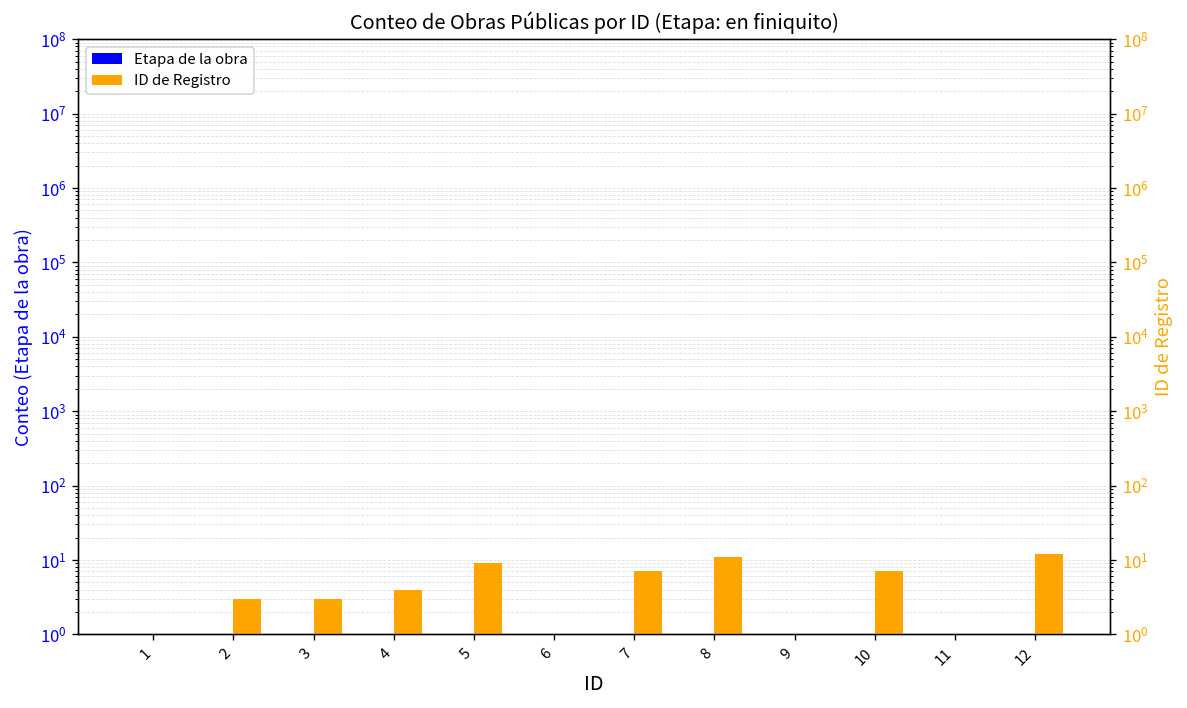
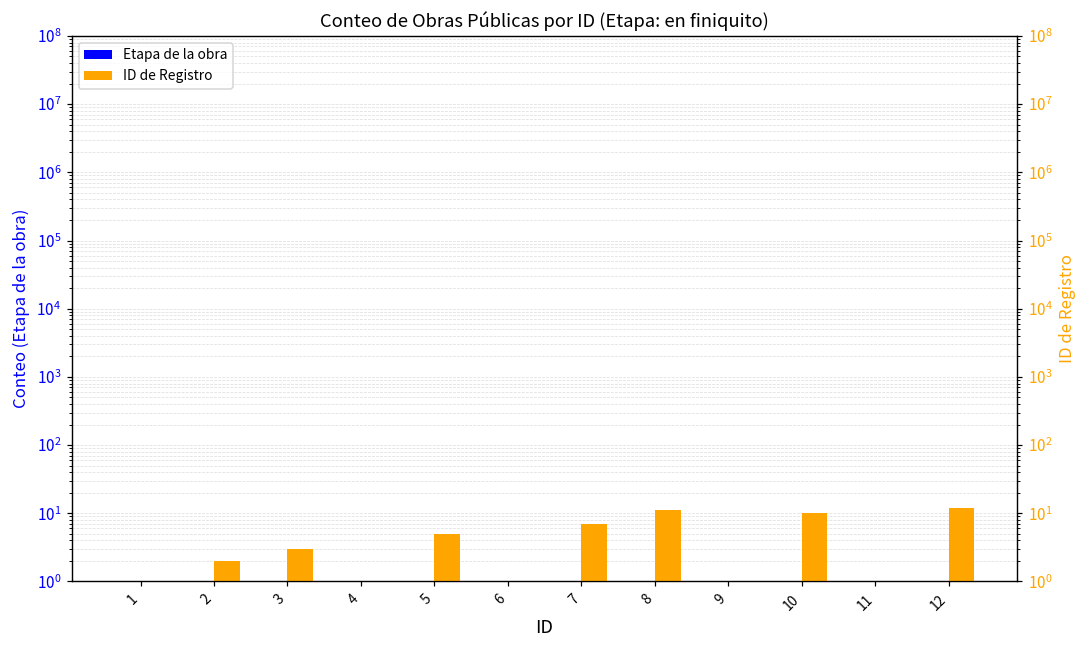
ID de Registro, 2: 3 -> 2
ID de Registro, 4: 4 -> 1
ID de Registro, 5: 9 -> 5
ID de Registro, 10: 7 -> 10
